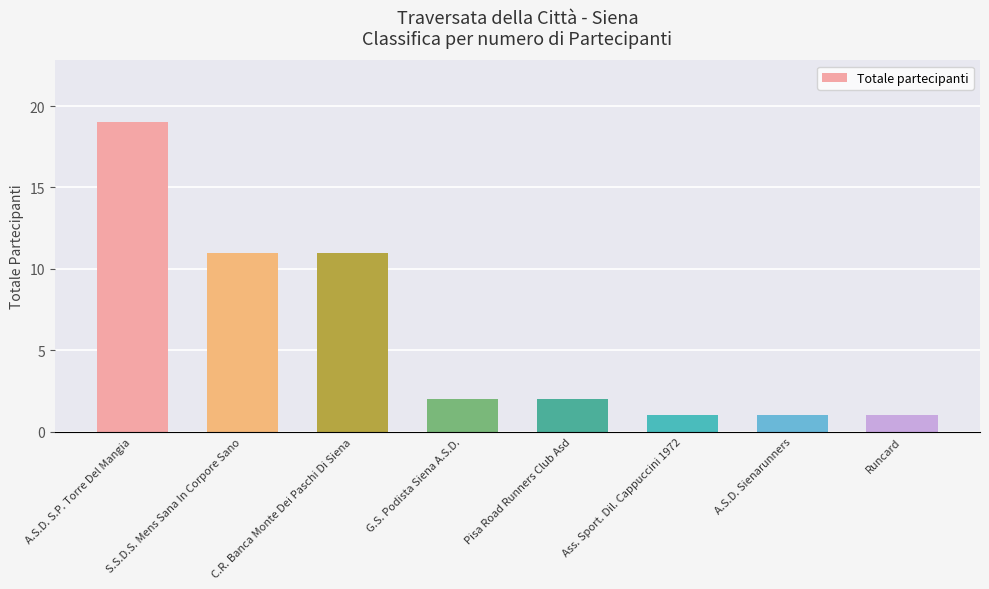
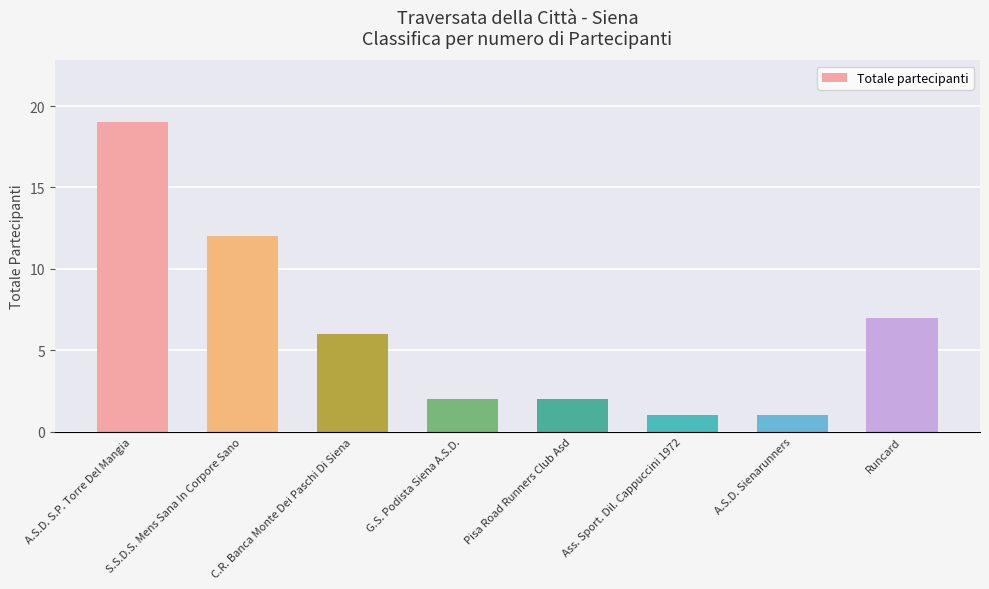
S.S.D.S. Mens Sana In Corpore Sano: 11 -> 12
C.R. Banca Monte Dei Paschi Di Siena: 11 -> 6
Runcard: 1 -> 7
